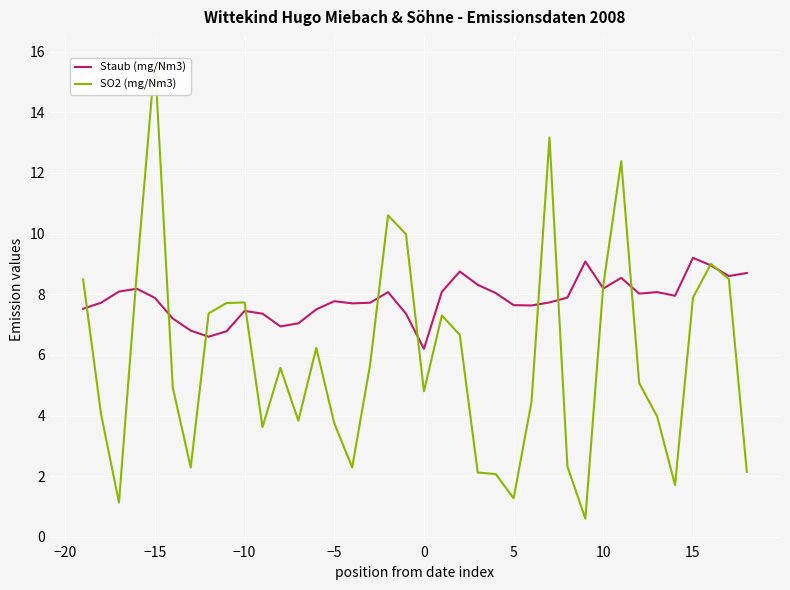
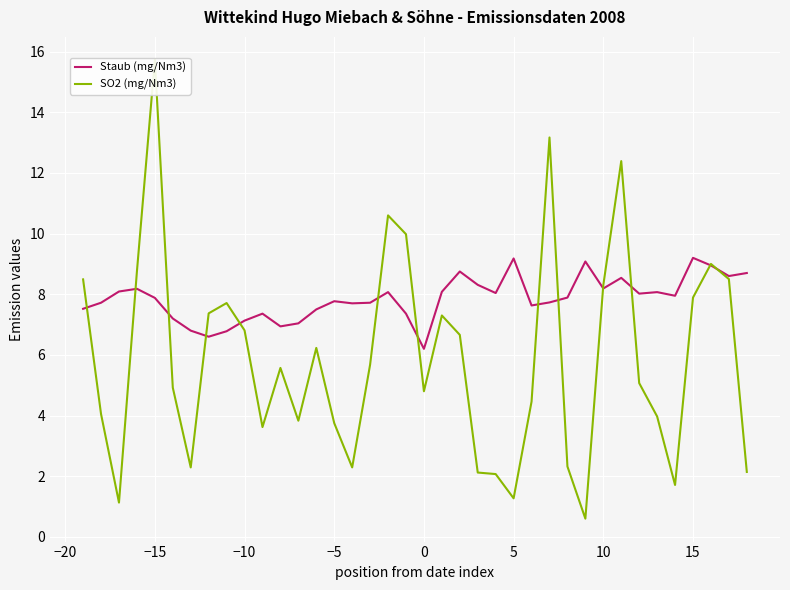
Staub (mg/Nm3), −10: 7.5 -> 7.1
SO2 (mg/Nm3), −10: 7.7 -> 6.8
Staub (mg/Nm3), 5: 7.6 -> 9.2
